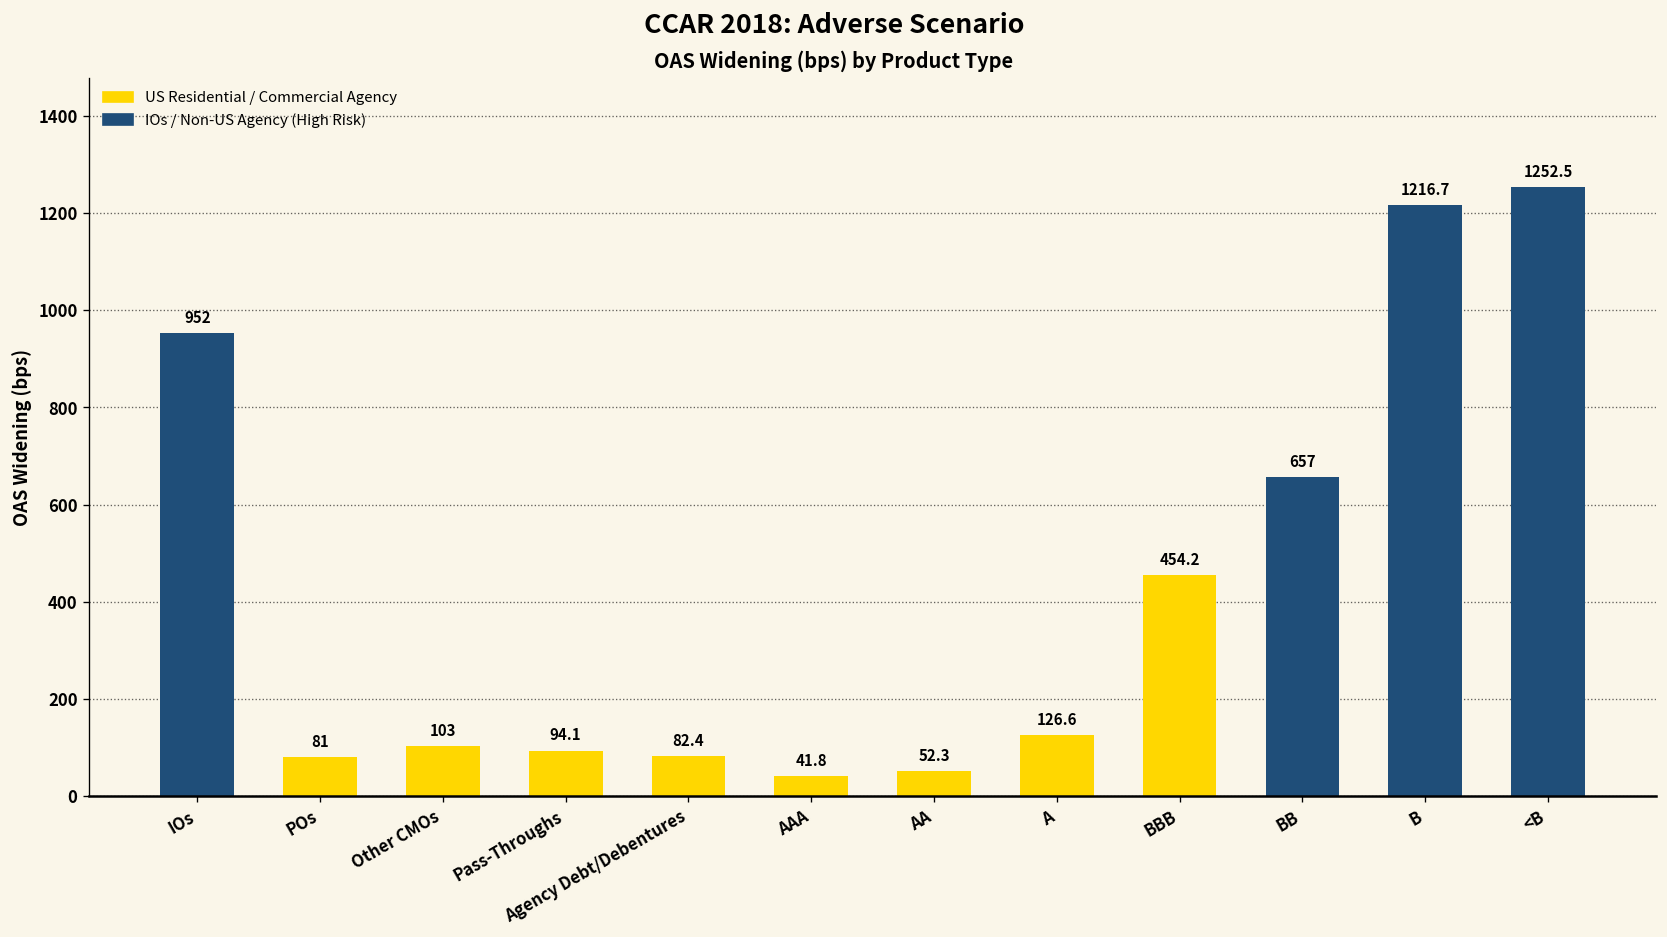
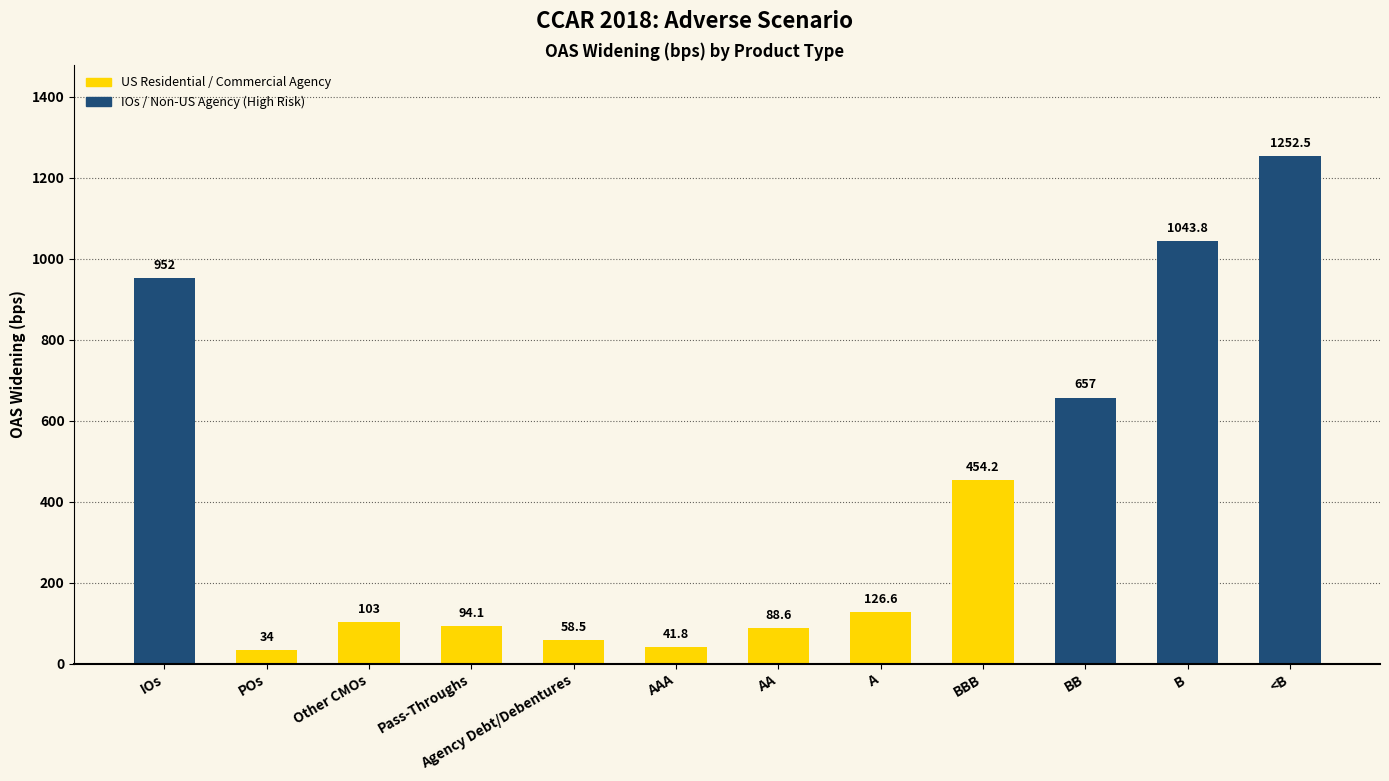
POs: 81 -> 34
Agency Debt/Debentures: 82.4 -> 58.5
AA: 52.3 -> 88.6
B: 1216.7 -> 1043.8
